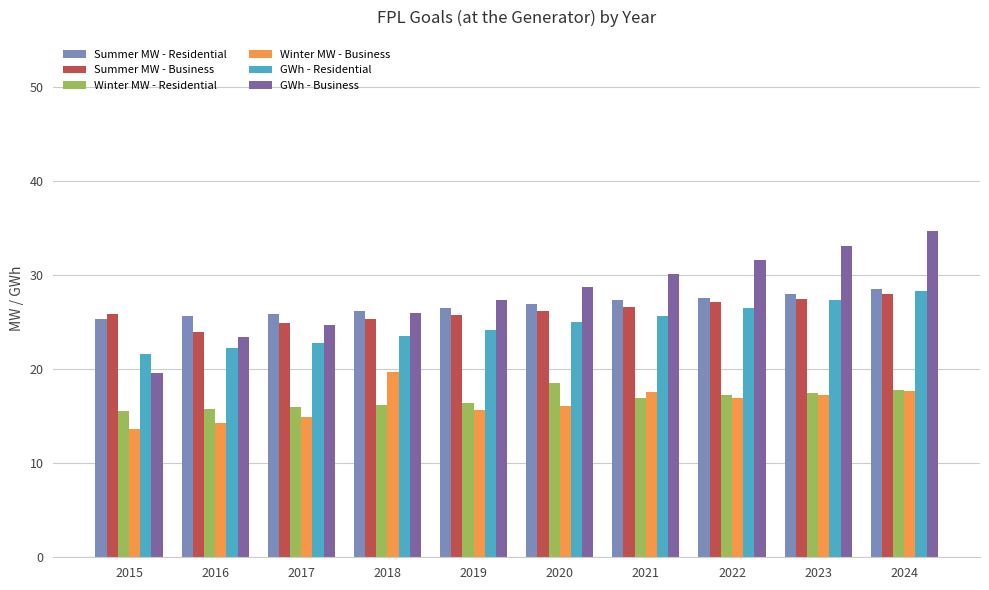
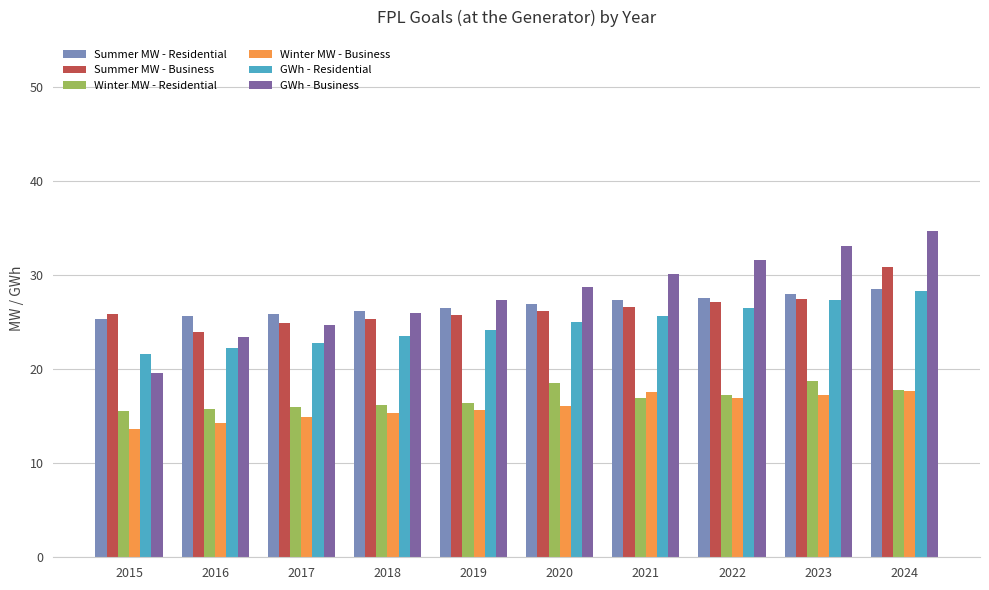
Winter MW - Business, 2018: 20 -> 15
Winter MW - Residential, 2023: 18 -> 19
Summer MW - Business, 2024: 28 -> 31
